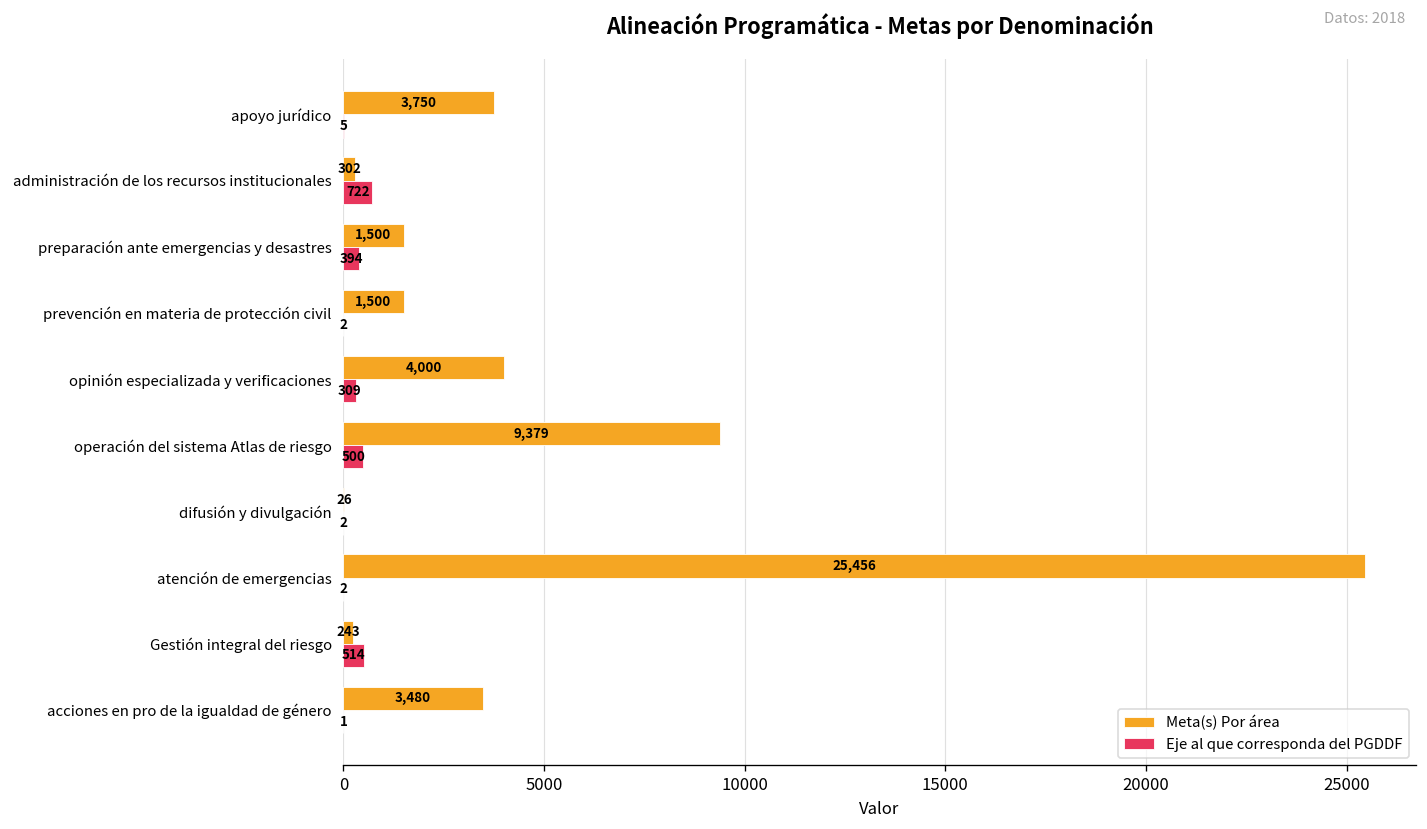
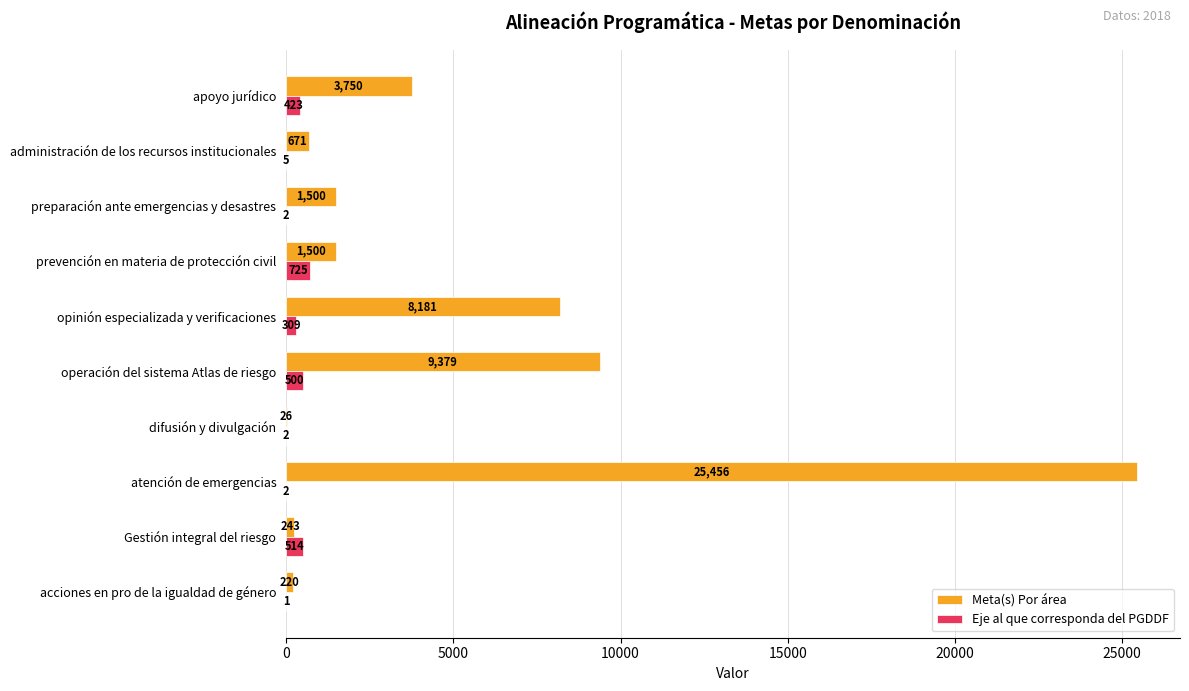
Eje al que corresponda del PGDDF, apoyo jurídico: 5 -> 423
Meta(s) Por área, administración de los recursos institucionales: 302 -> 671
Eje al que corresponda del PGDDF, administración de los recursos institucionales: 722 -> 5
Eje al que corresponda del PGDDF, preparación ante emergencias y desastres: 394 -> 2
Eje al que corresponda del PGDDF, prevención en materia de protección civil: 2 -> 725
Meta(s) Por área, opinión especializada y verificaciones: 4,000 -> 8,181
Meta(s) Por área, acciones en pro de la igualdad de género: 3,480 -> 220
